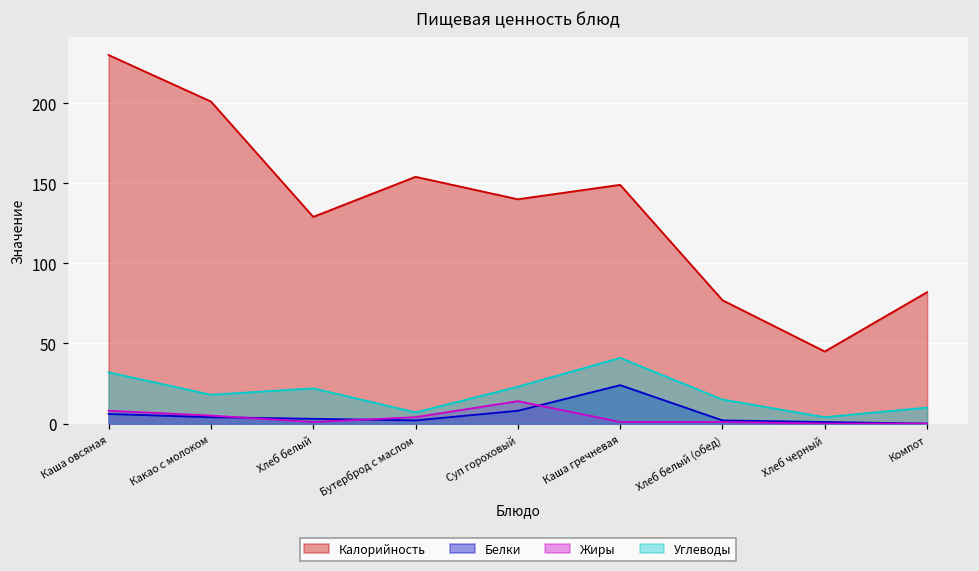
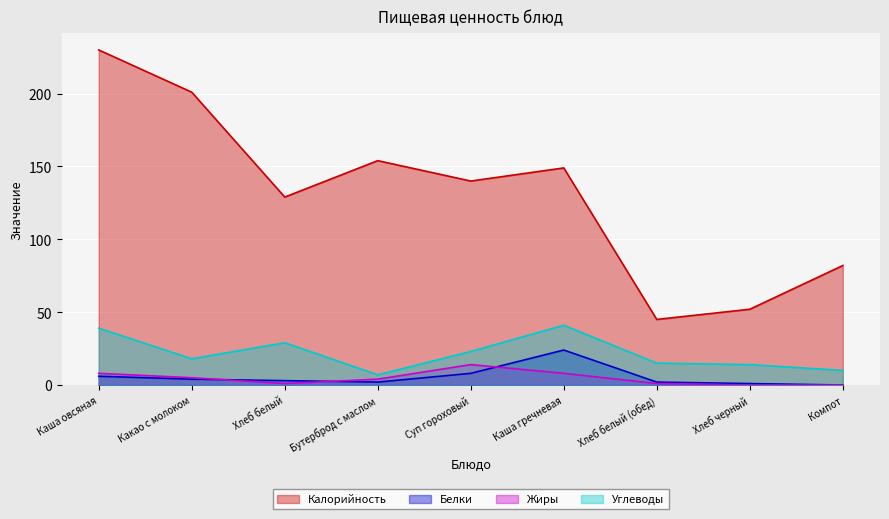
Углеводы, Каша овсяная: 32 -> 39
Углеводы, Хлеб белый: 22 -> 29
Жиры, Каша гречневая: 1 -> 8
Калорийность, Хлеб белый (обед): 77 -> 45
Калорийность, Хлеб черный: 45 -> 52
Углеводы, Хлеб черный: 4 -> 14
